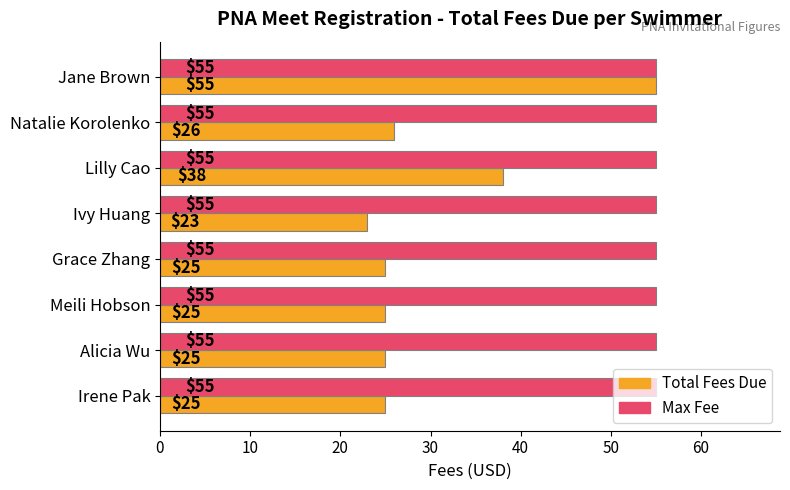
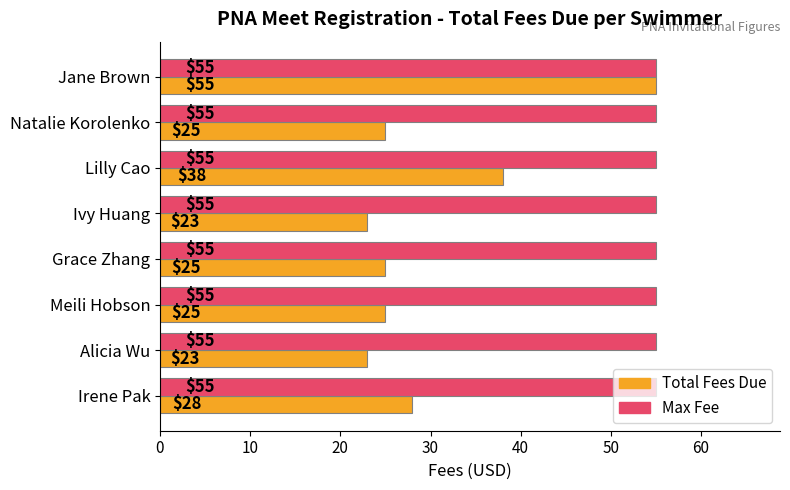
Total Fees Due, Natalie Korolenko: $26 -> $25
Total Fees Due, Alicia Wu: $25 -> $23
Total Fees Due, Irene Pak: $25 -> $28
